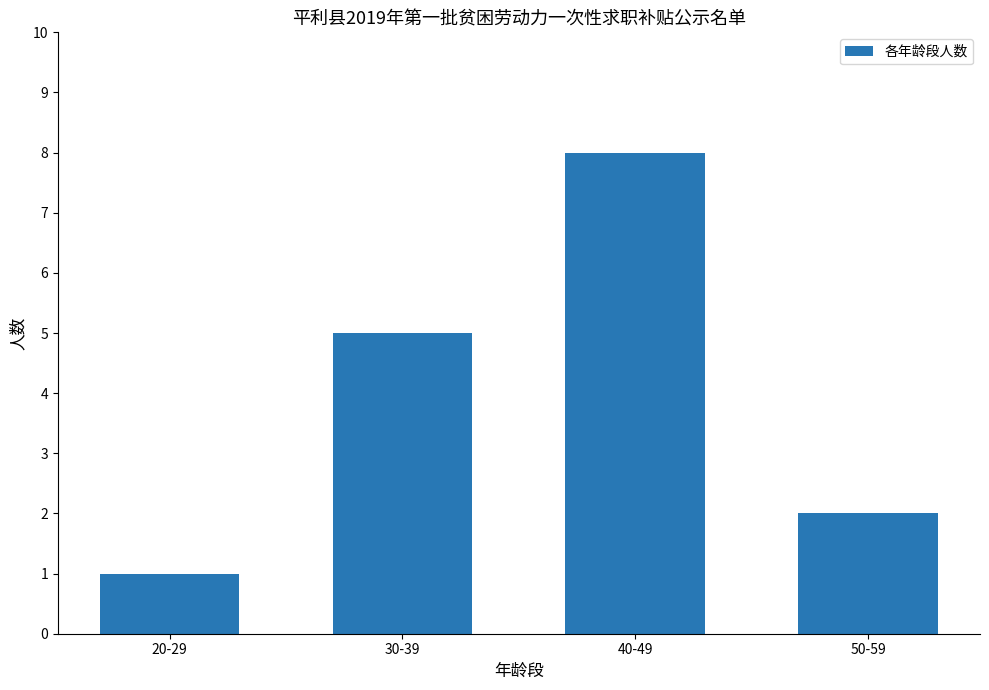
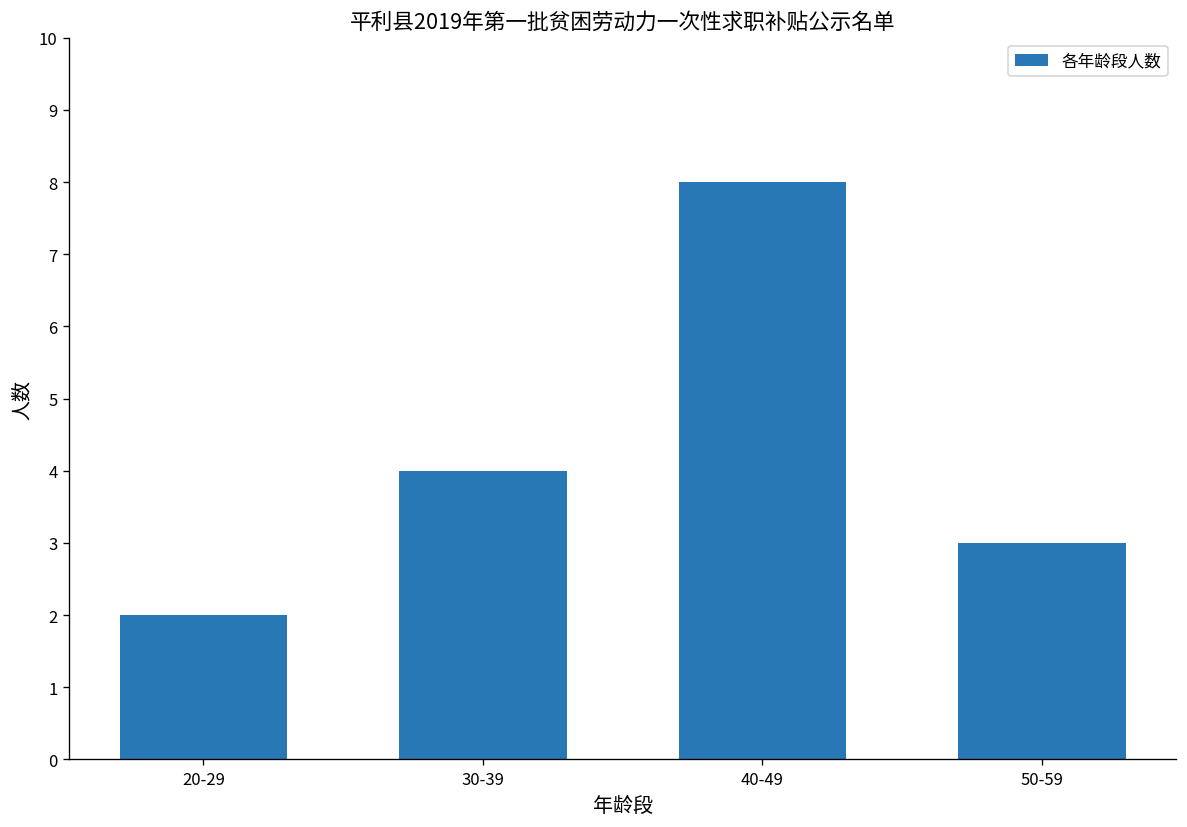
20-29: 1 -> 2
30-39: 5 -> 4
50-59: 2 -> 3
